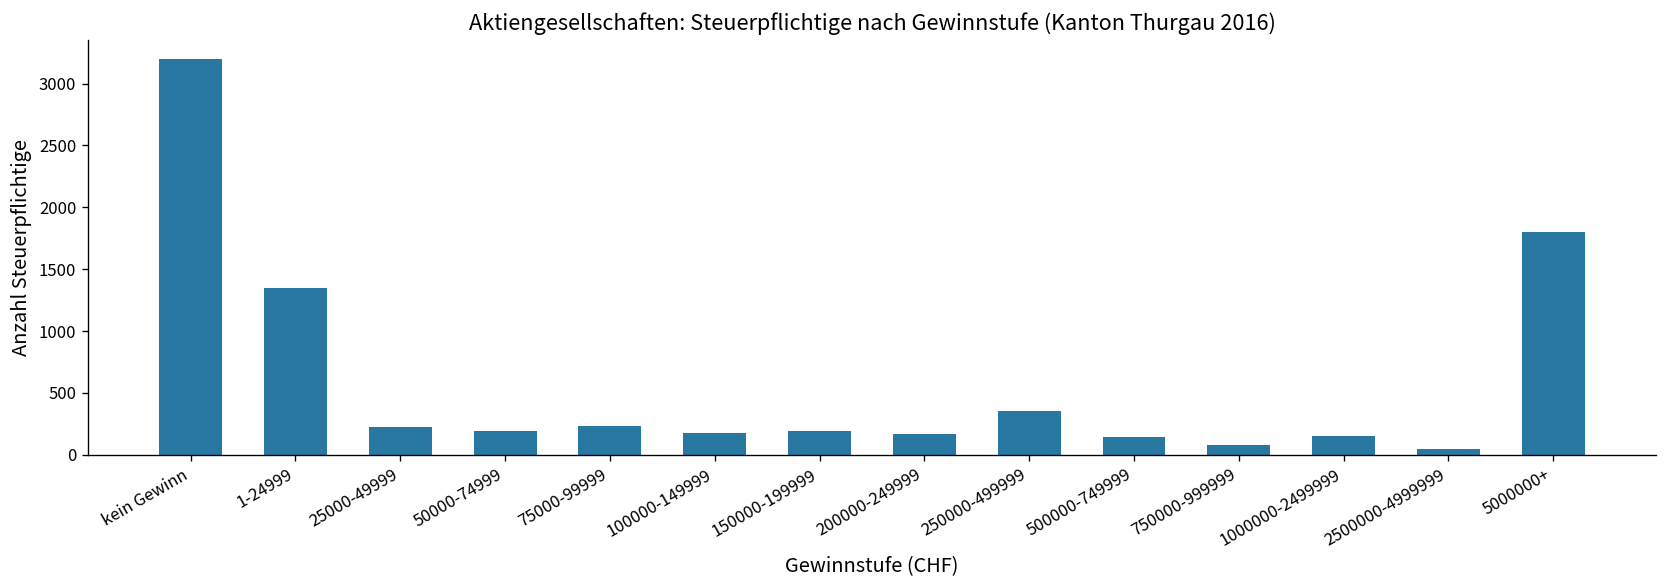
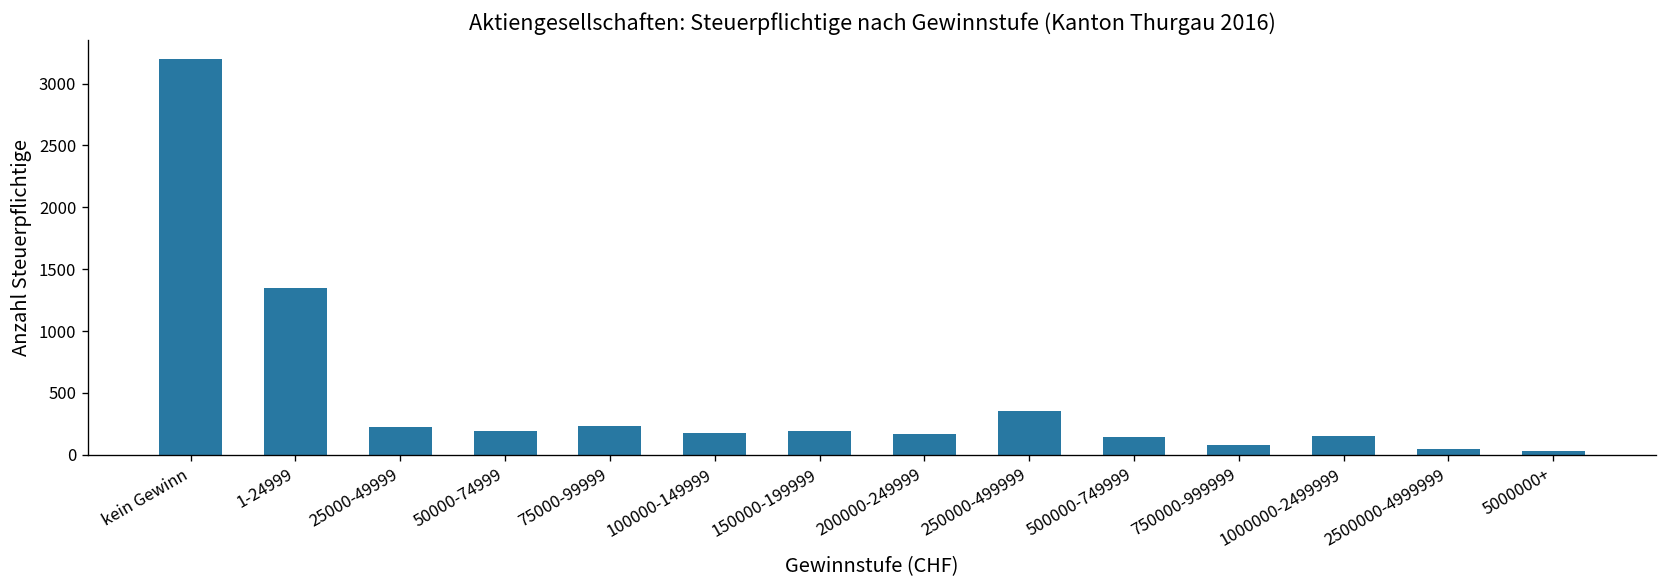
5000000+: 1800 -> 30
